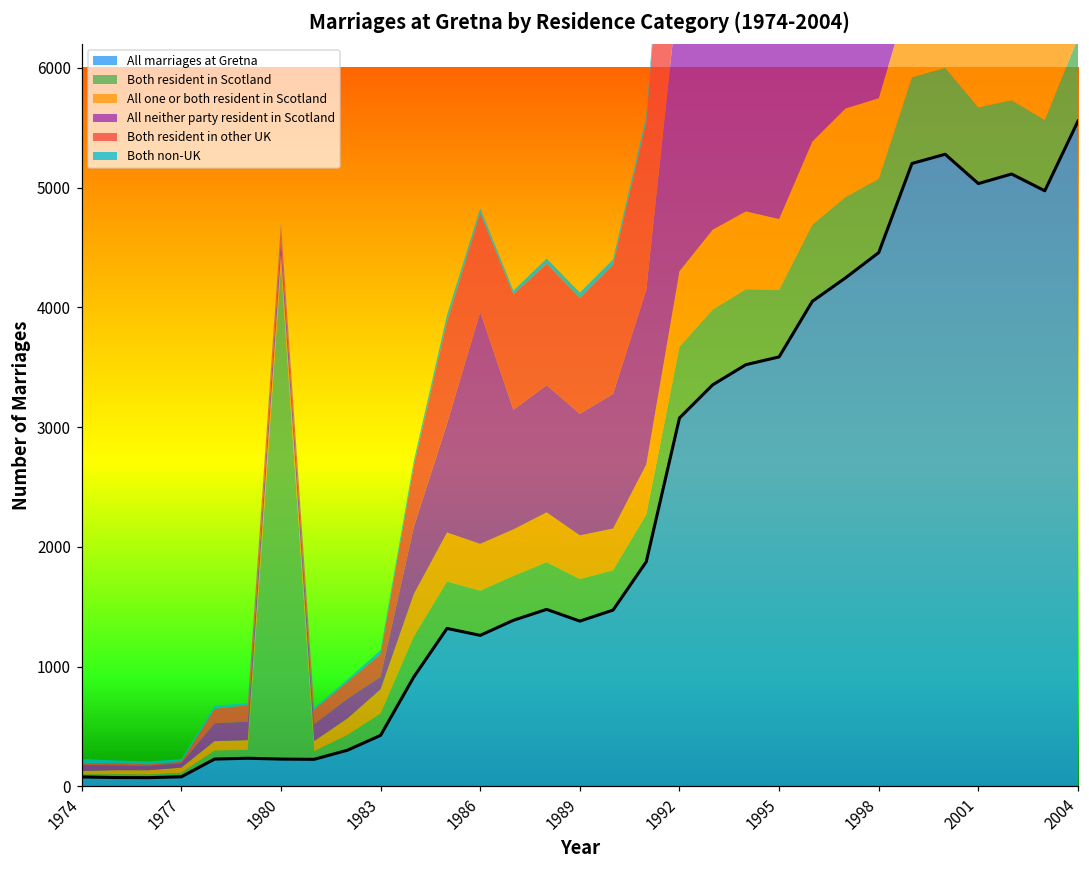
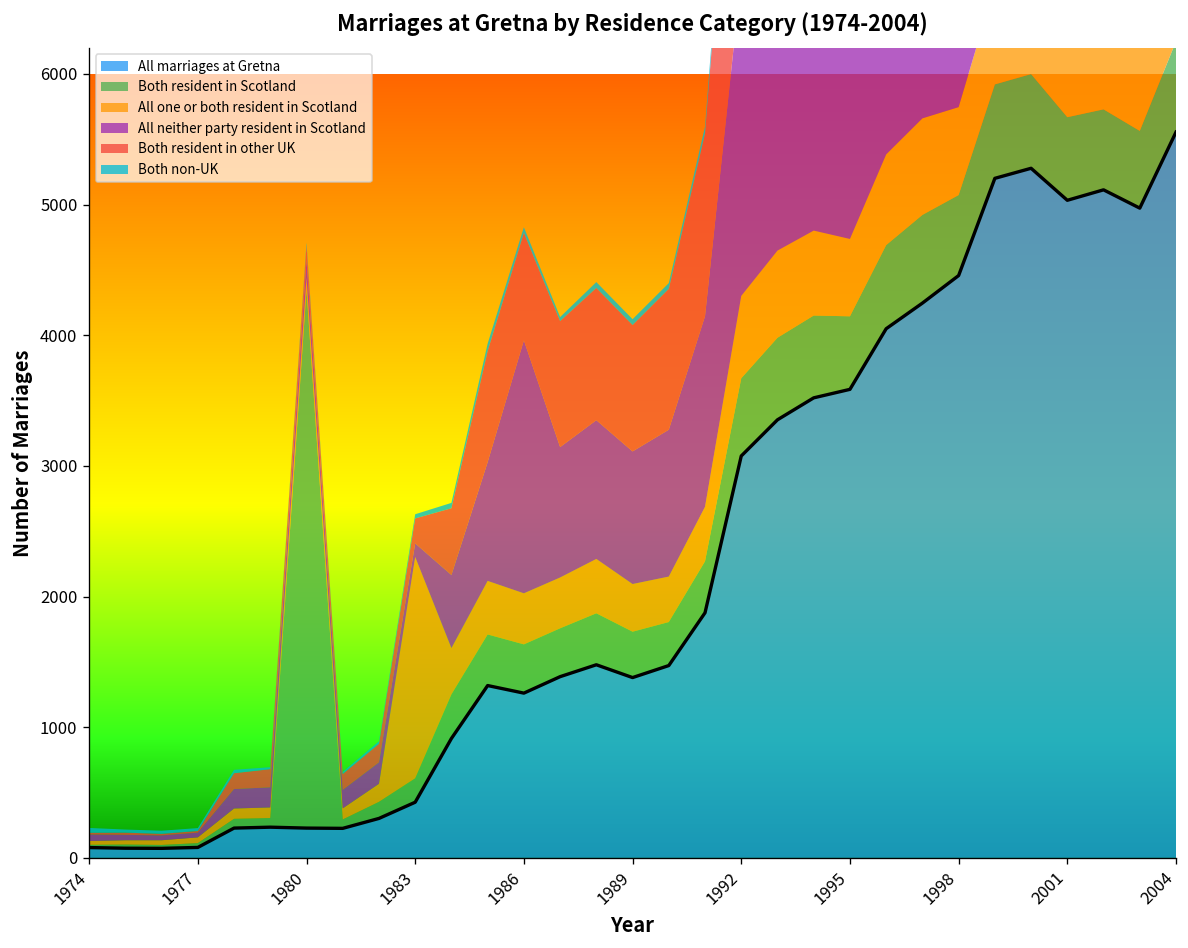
All one or both resident in Scotland, 1983: 200 -> 1690
